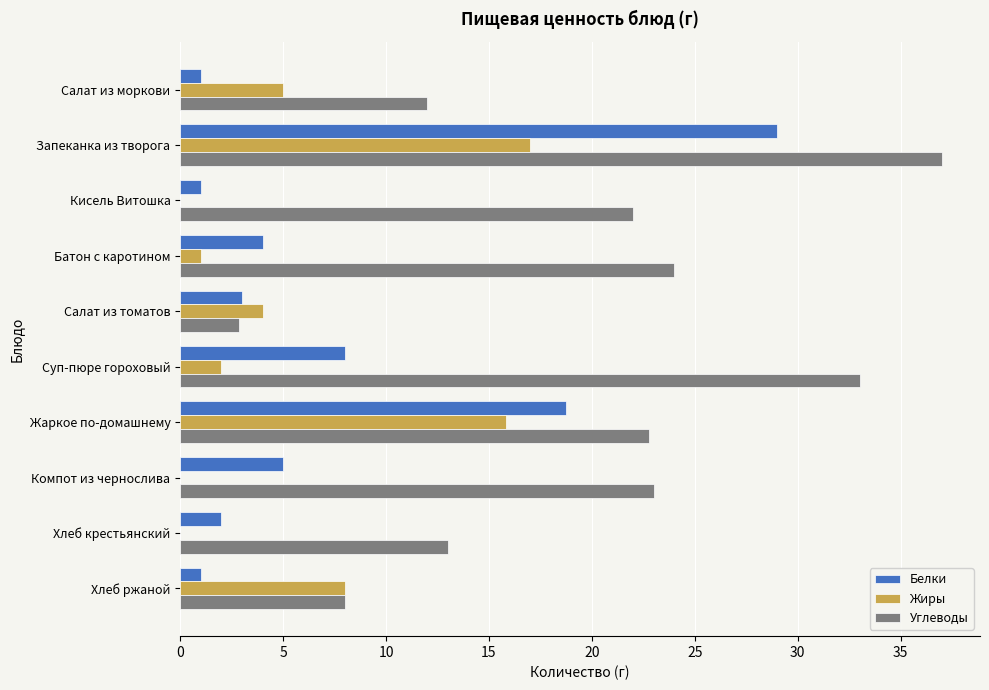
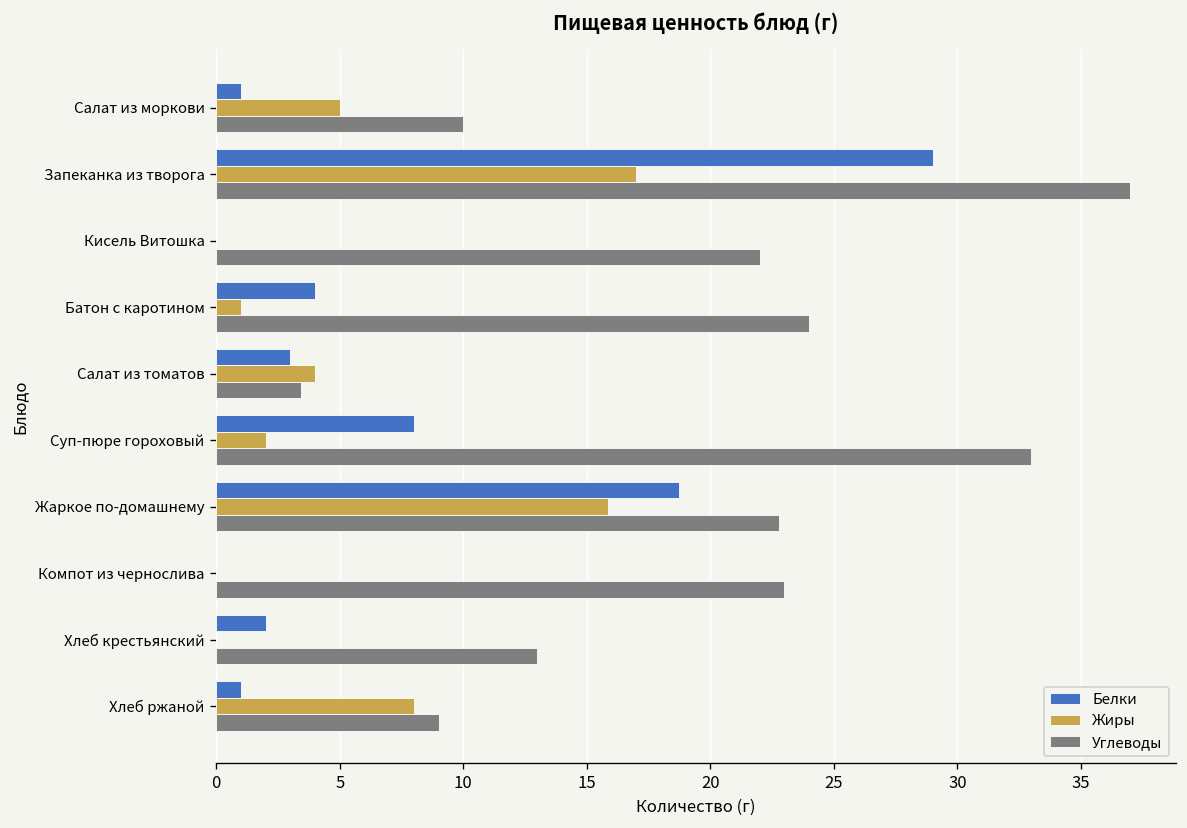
Углеводы, Салат из моркови: 12 -> 10
Белки, Кисель Витошка: 1 -> 0
Углеводы, Салат из томатов: 2.9 -> 3.5
Белки, Компот из чернослива: 5 -> 0
Углеводы, Хлеб ржаной: 8 -> 9
